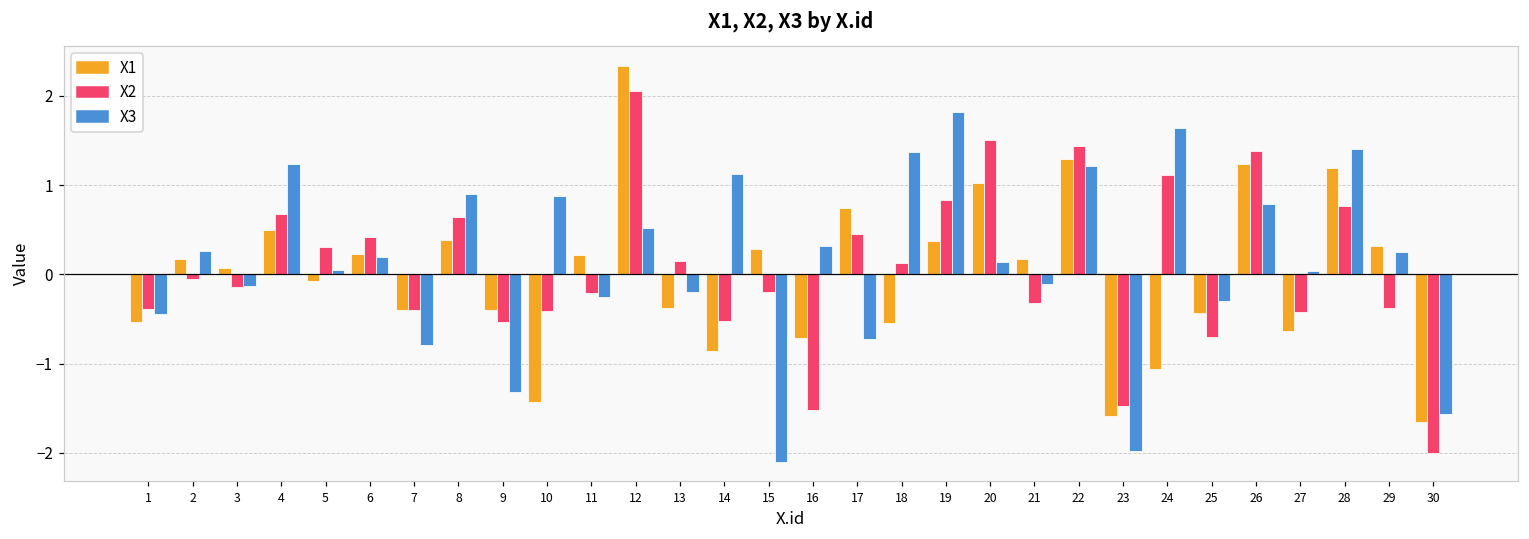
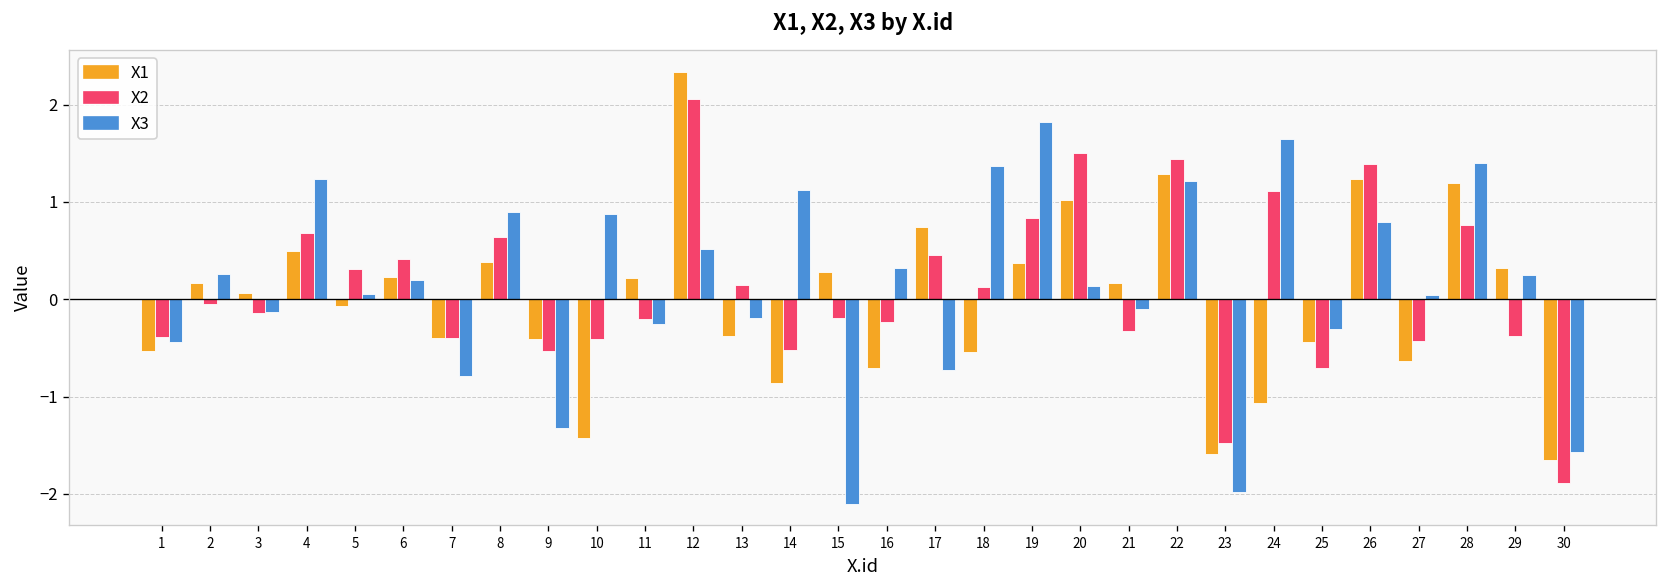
X2, 16: -1.5 -> -0.2
X2, 30: -2.0 -> -1.9
